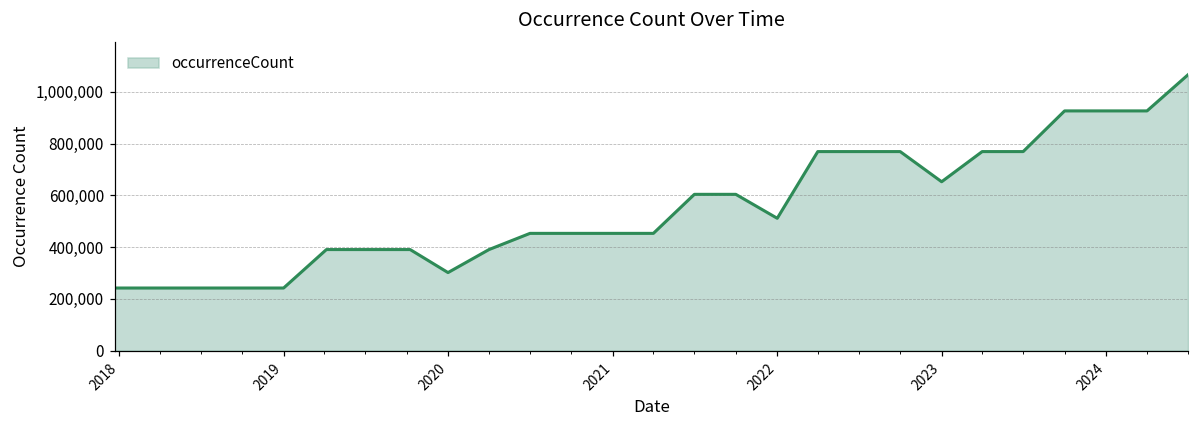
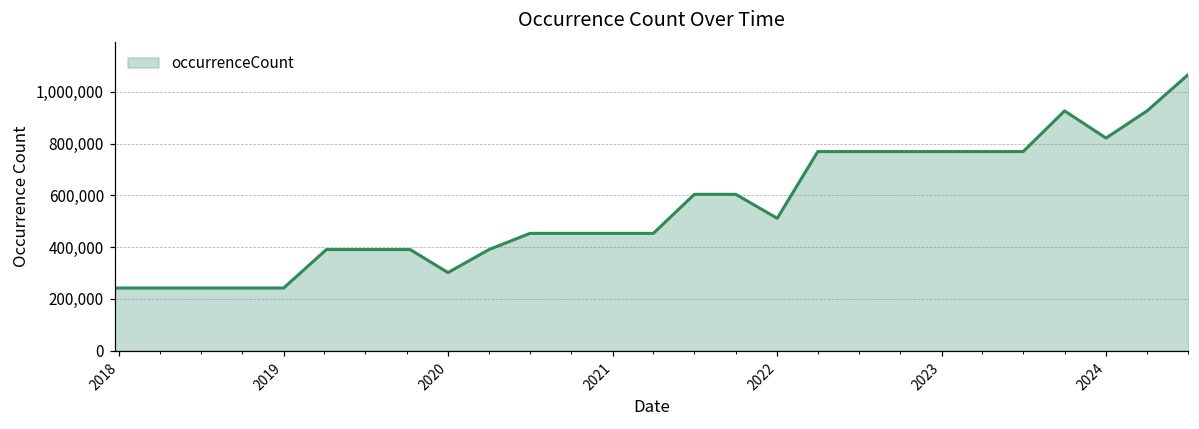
2023: 650,000 -> 770,000
2024: 930,000 -> 820,000
